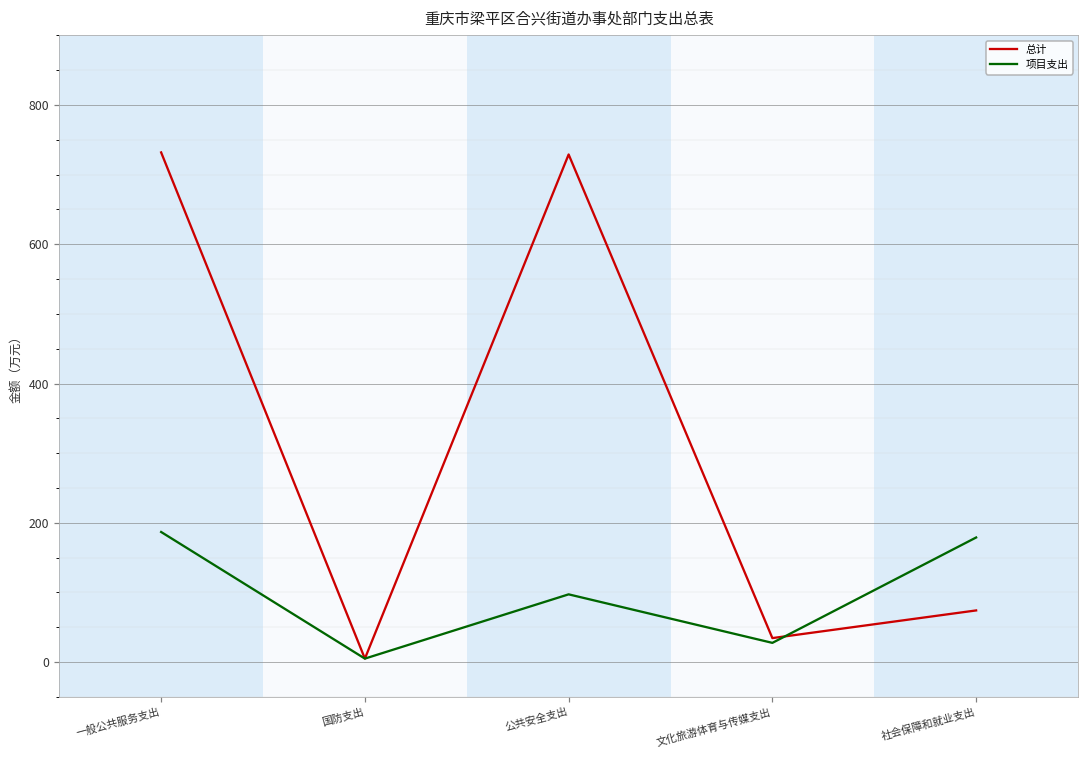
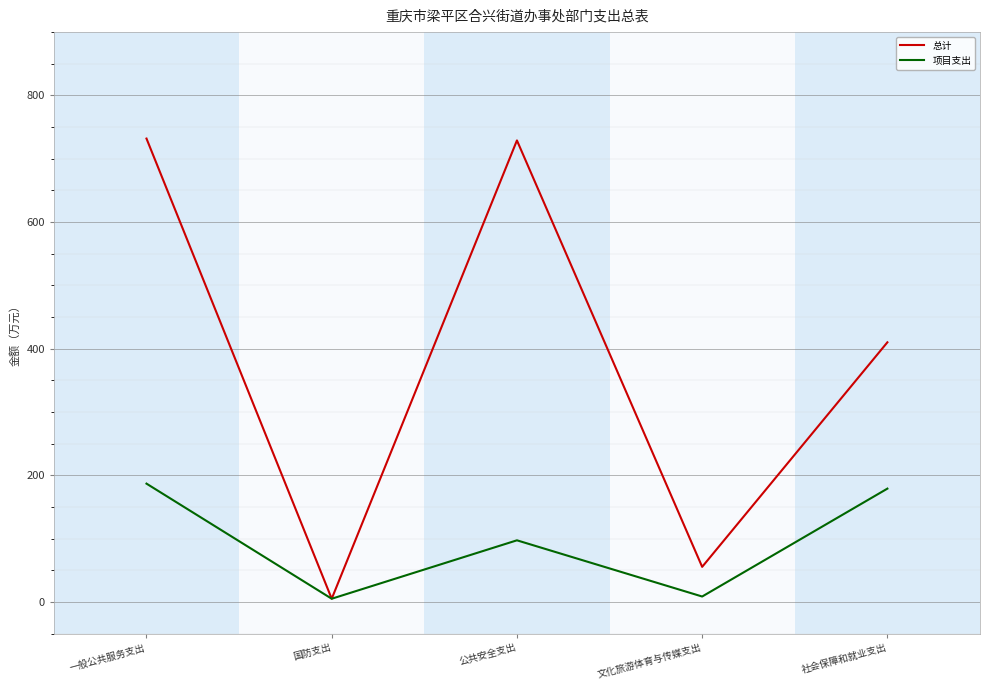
总计, 文化旅游体育与传媒支出: 30 -> 60
项目支出, 文化旅游体育与传媒支出: 30 -> 10
总计, 社会保障和就业支出: 70 -> 410
